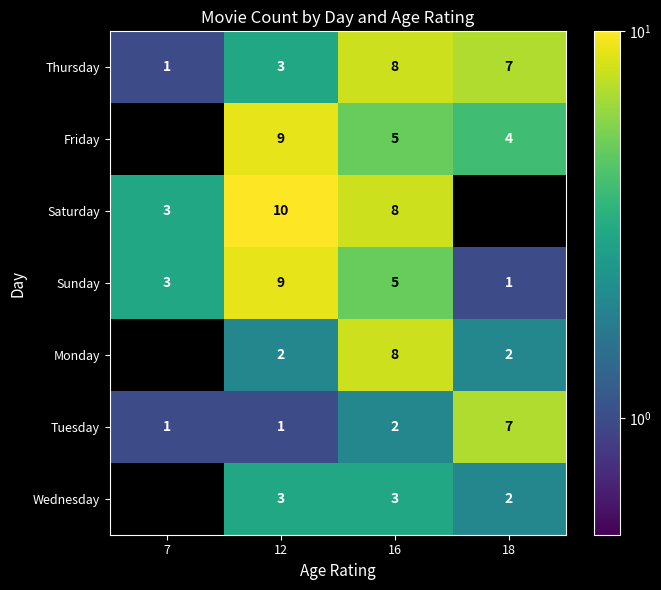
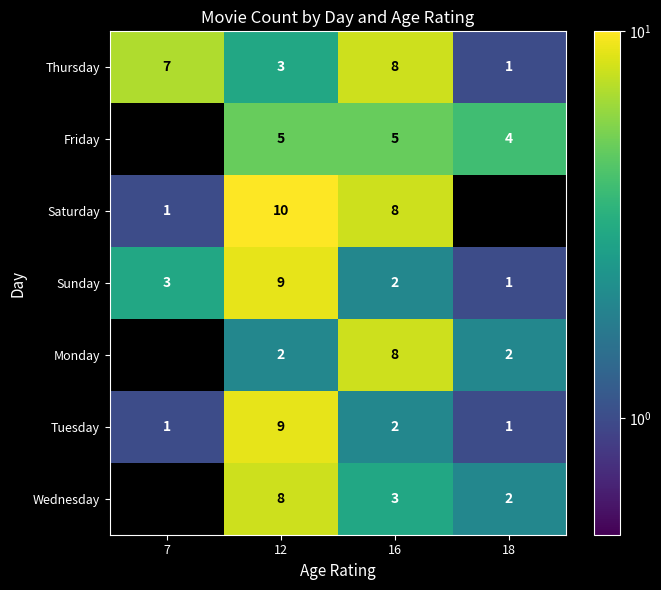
Thursday, 7: 1 -> 7
Thursday, 18: 7 -> 1
Friday, 12: 9 -> 5
Saturday, 7: 3 -> 1
Sunday, 16: 5 -> 2
Tuesday, 12: 1 -> 9
Tuesday, 18: 7 -> 1
Wednesday, 12: 3 -> 8
